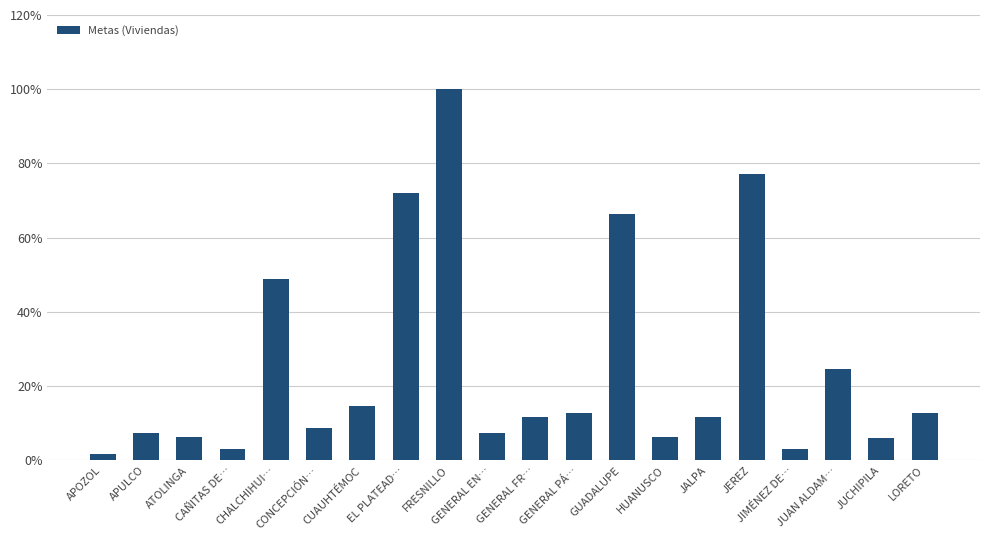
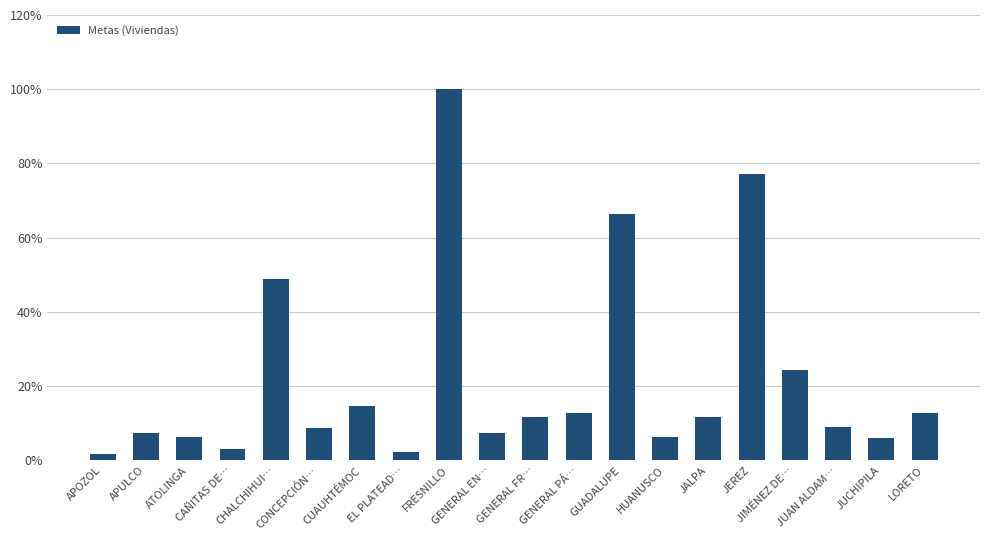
EL PLATEAD…: 72% -> 2%
JIMÉNEZ DE…: 3% -> 24%
JUAN ALDAM…: 25% -> 9%
